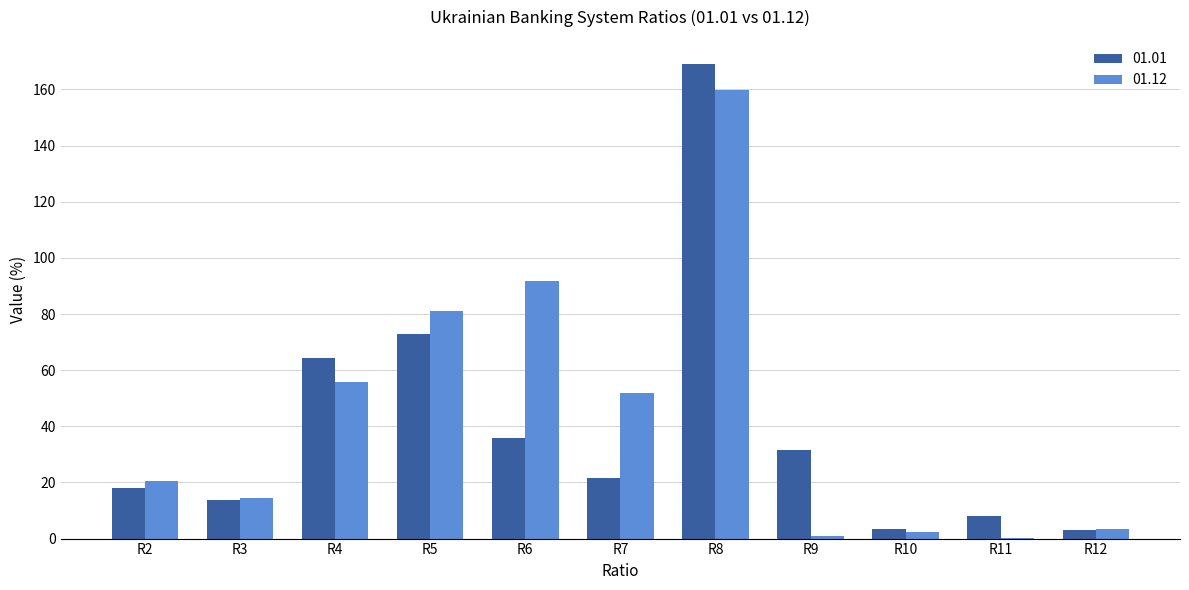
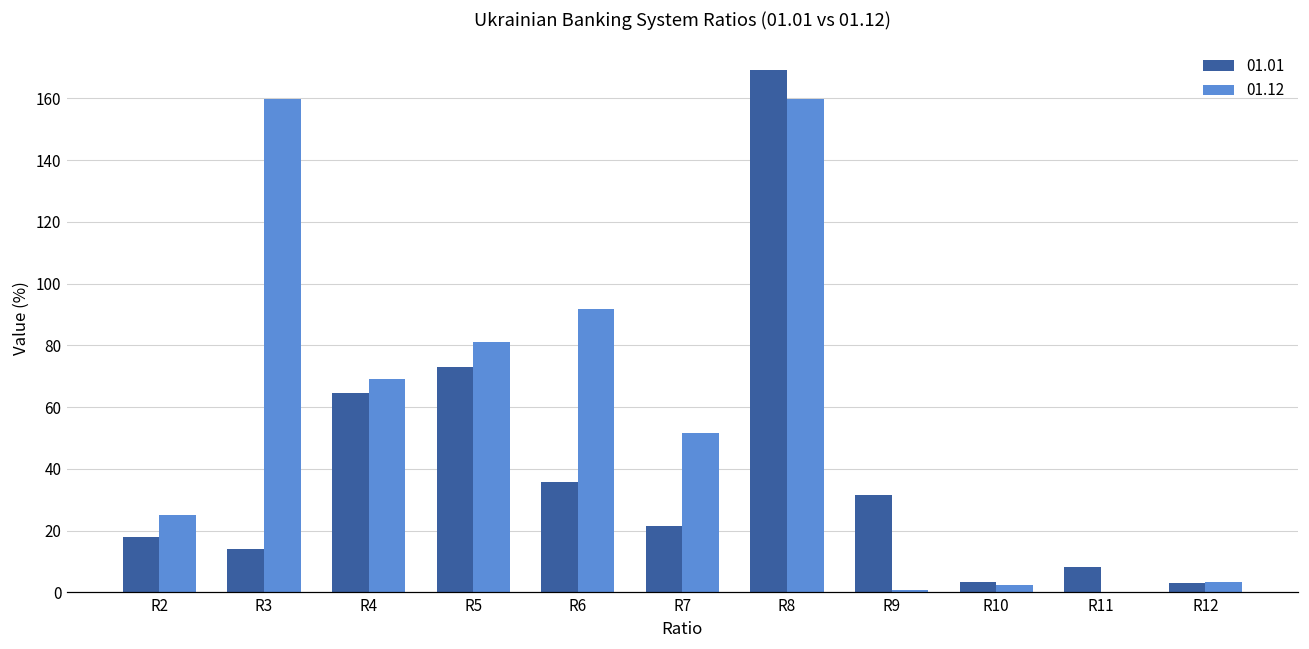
01.12, R2: 20 -> 25
01.12, R3: 14 -> 160
01.12, R4: 56 -> 69
